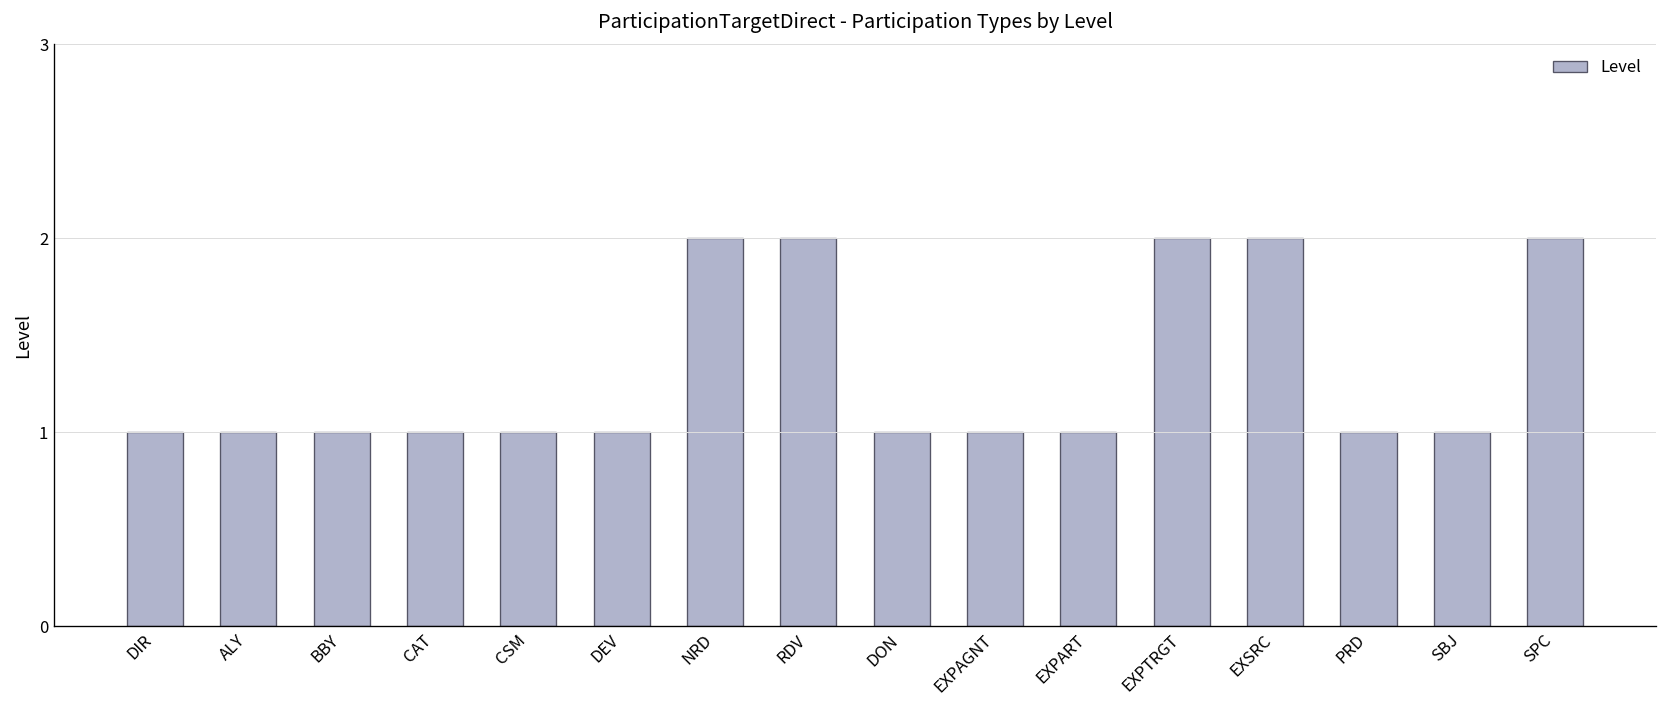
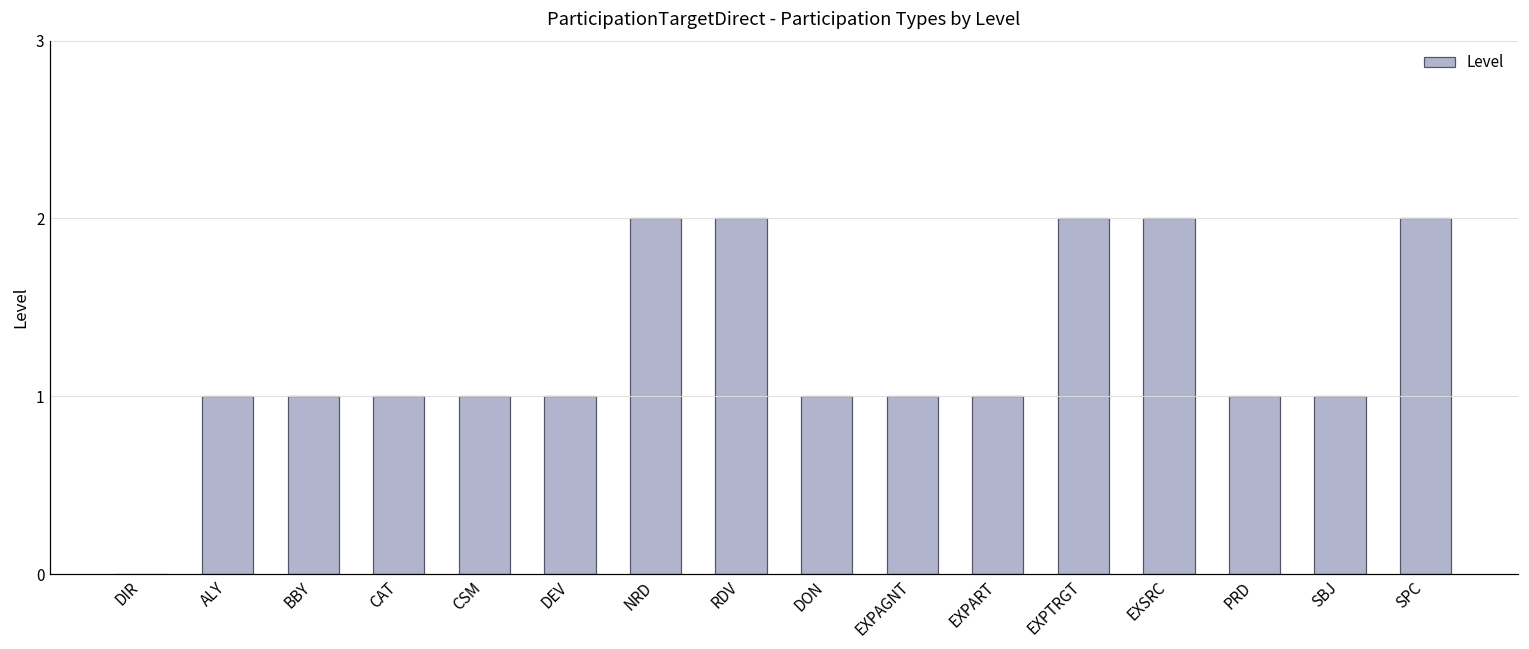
DIR: 1 -> 0
